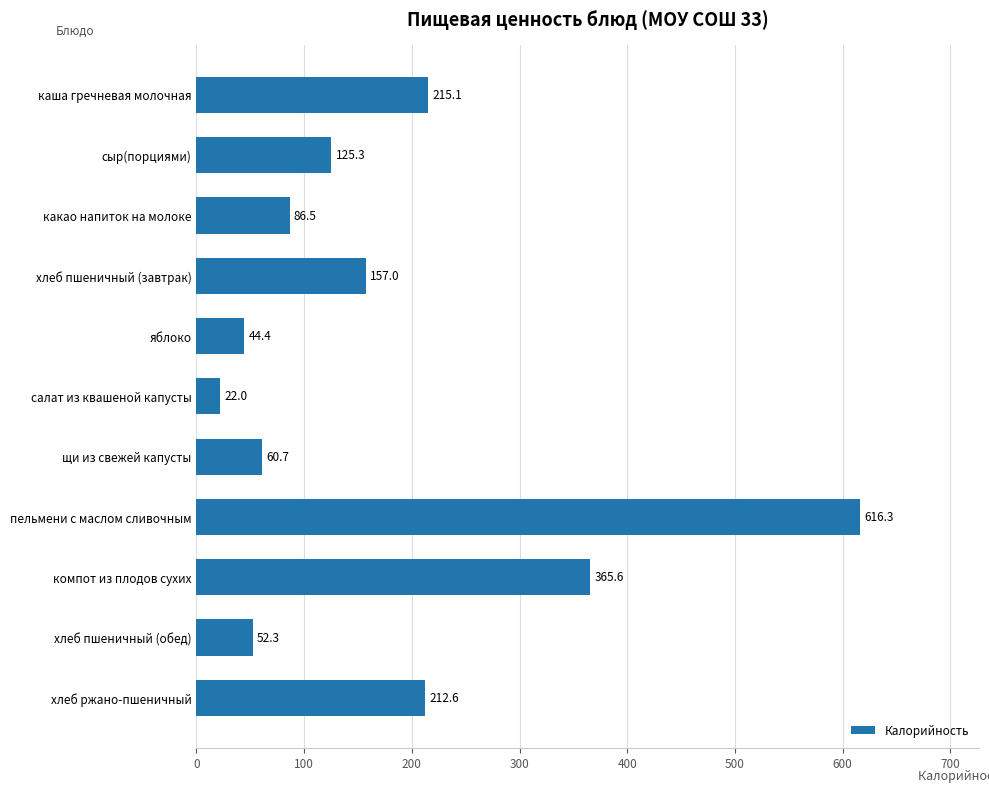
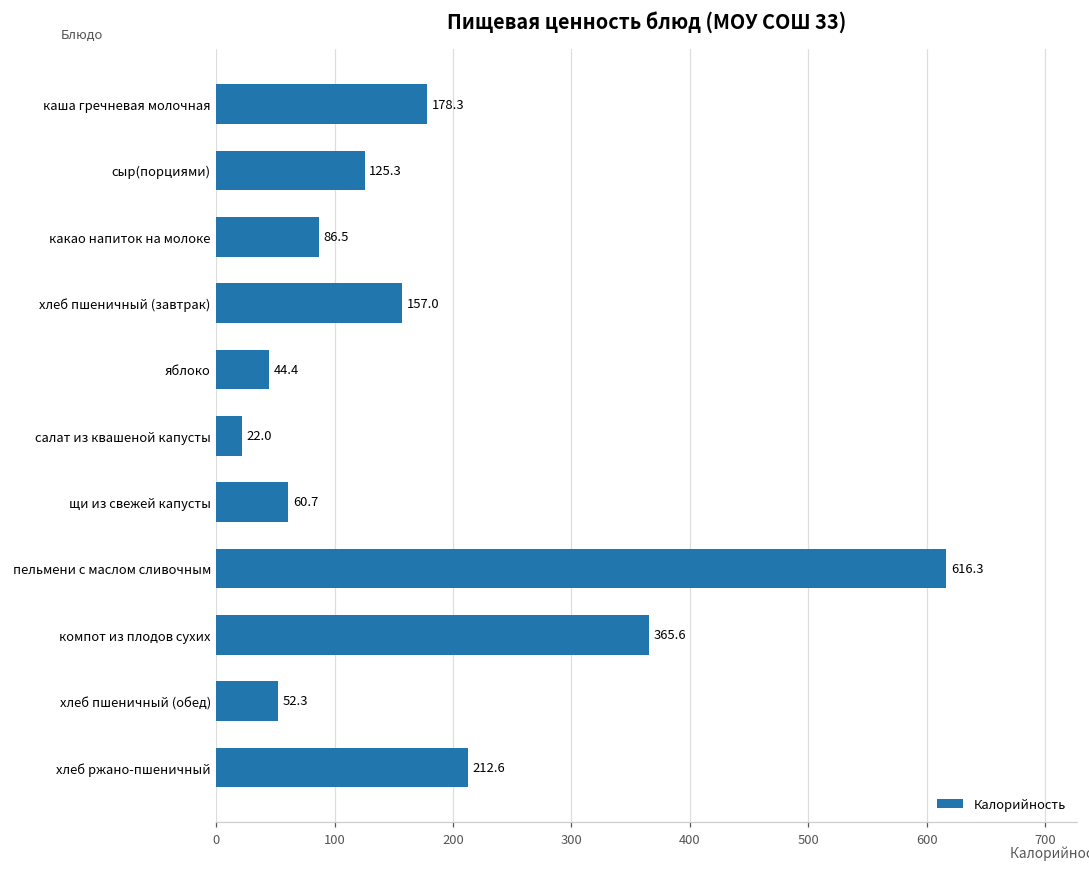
каша гречневая молочная: 215.1 -> 178.3
